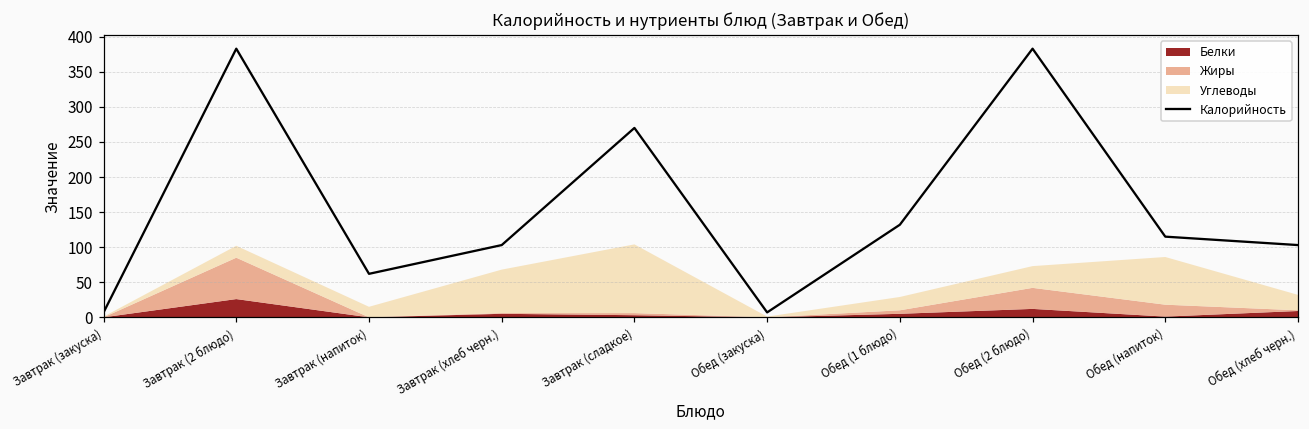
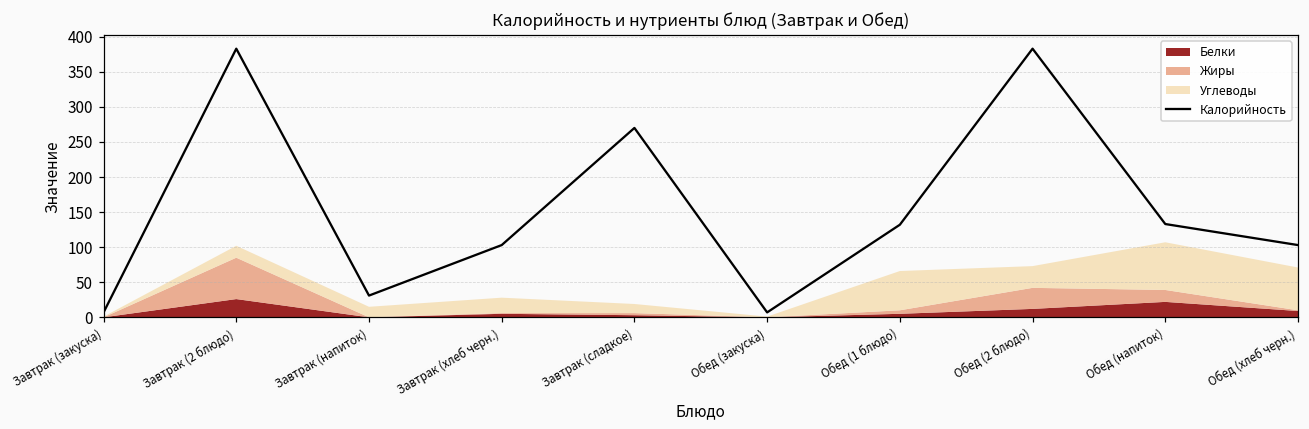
Калорийность, Завтрак (напиток): 60 -> 30
Углеводы, Завтрак (хлеб черн.): 60 -> 20
Углеводы, Завтрак (сладкое): 100 -> 10
Углеводы, Обед (1 блюдо): 20 -> 60
Калорийность, Обед (напиток): 120 -> 130
Белки, Обед (напиток): 0 -> 20
Углеводы, Обед (хлеб черн.): 20 -> 60
